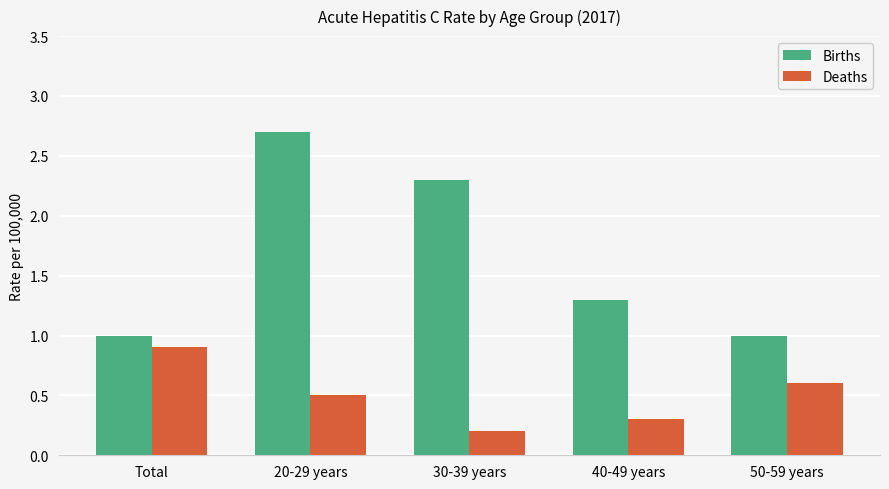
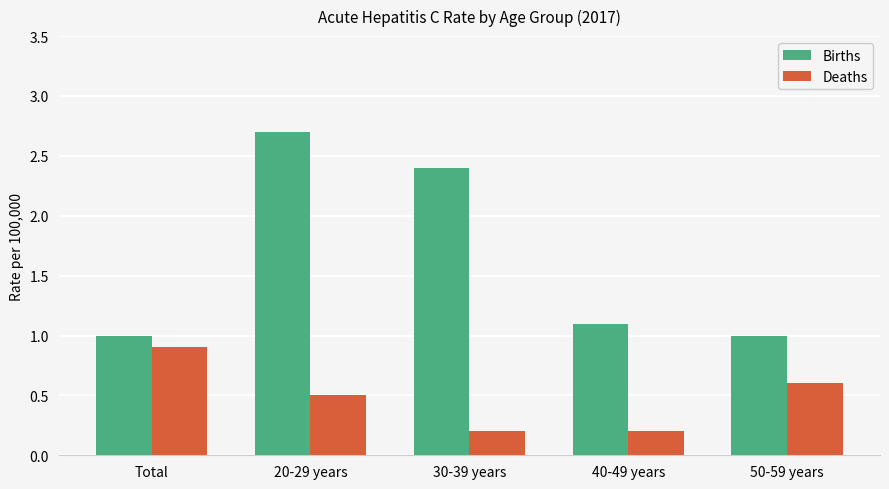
Births, 30-39 years: 2.3 -> 2.4
Births, 40-49 years: 1.3 -> 1.1
Deaths, 40-49 years: 0.3 -> 0.2
